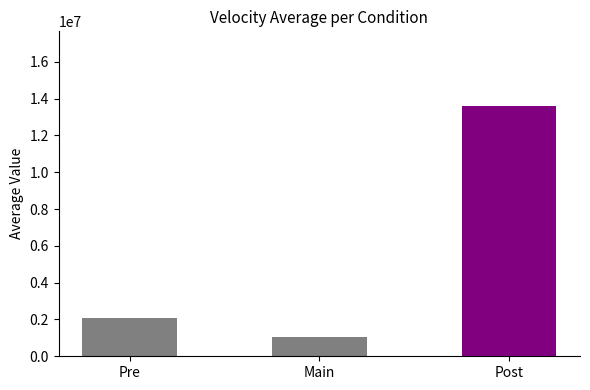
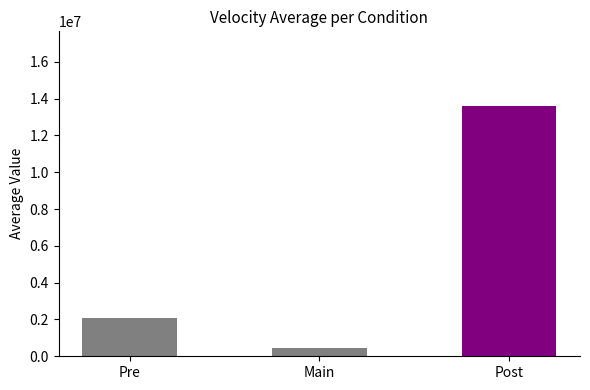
Main: 1100000 -> 500000
